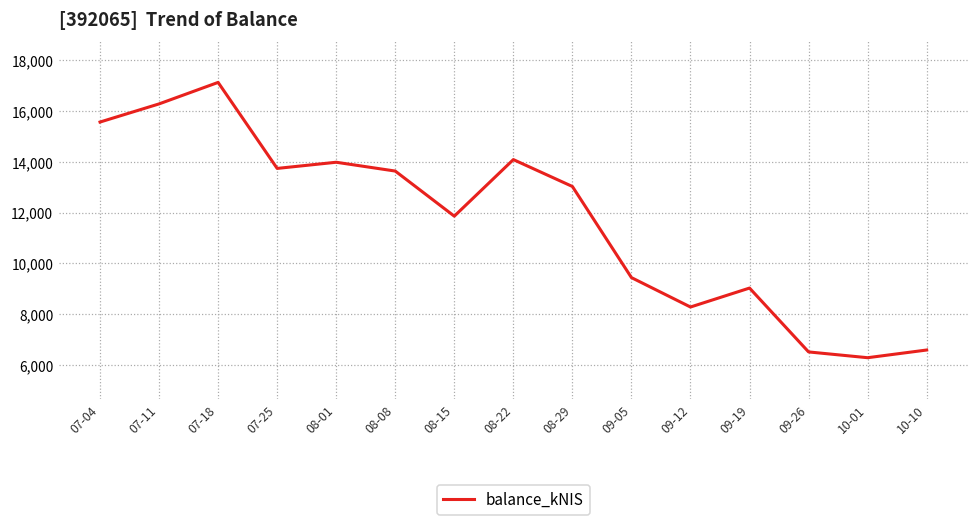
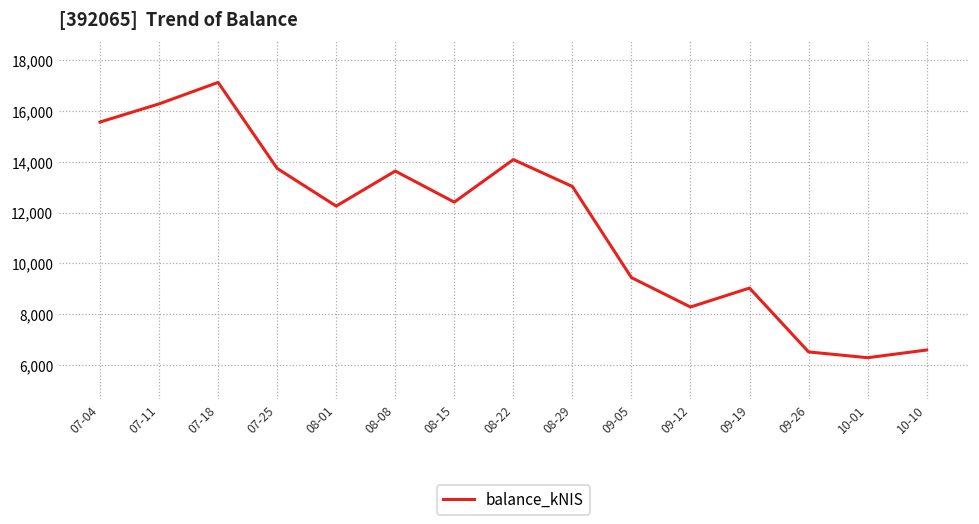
08-01: 14,000 -> 12,300
08-15: 11,900 -> 12,400
